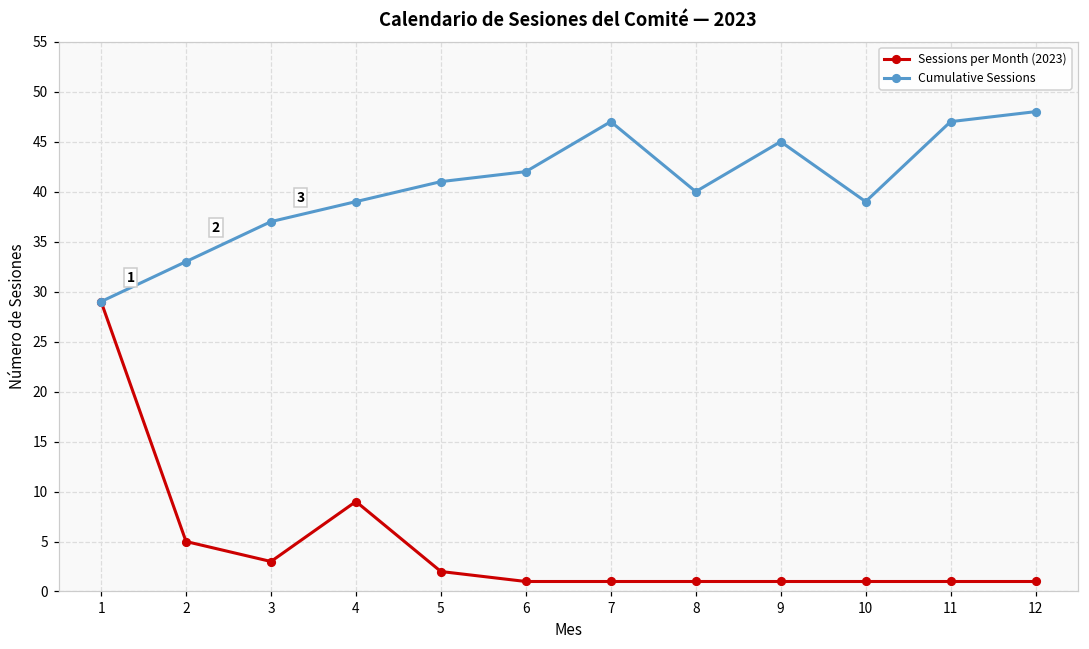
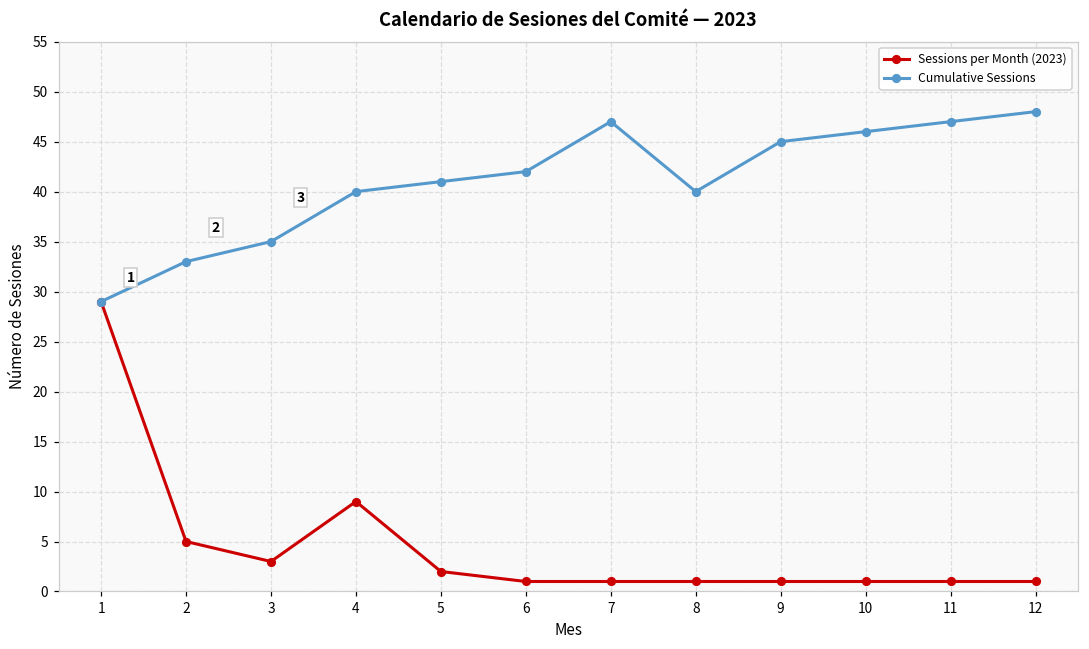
Cumulative Sessions, 3: 37 -> 35
Cumulative Sessions, 4: 39 -> 40
Cumulative Sessions, 10: 39 -> 46
